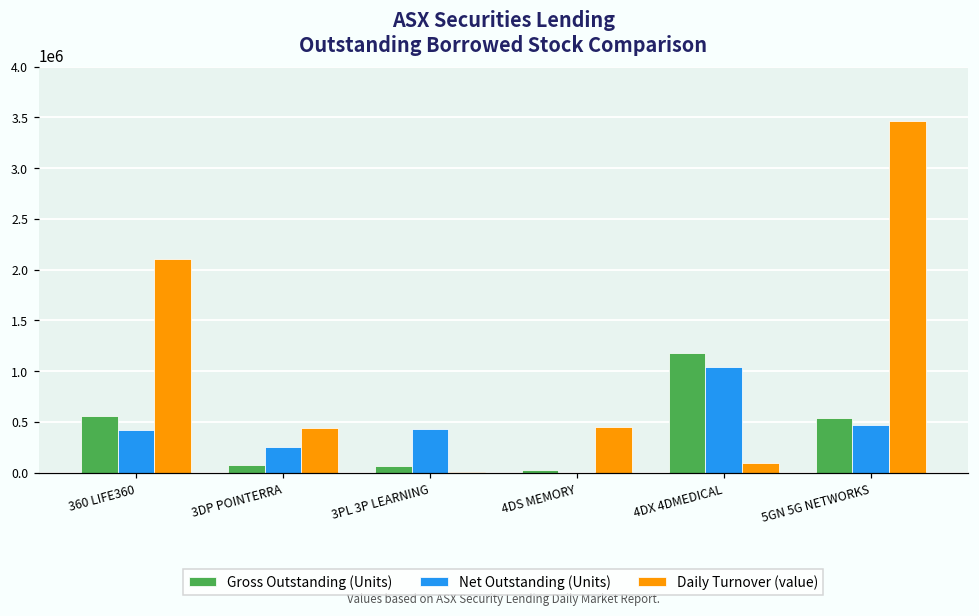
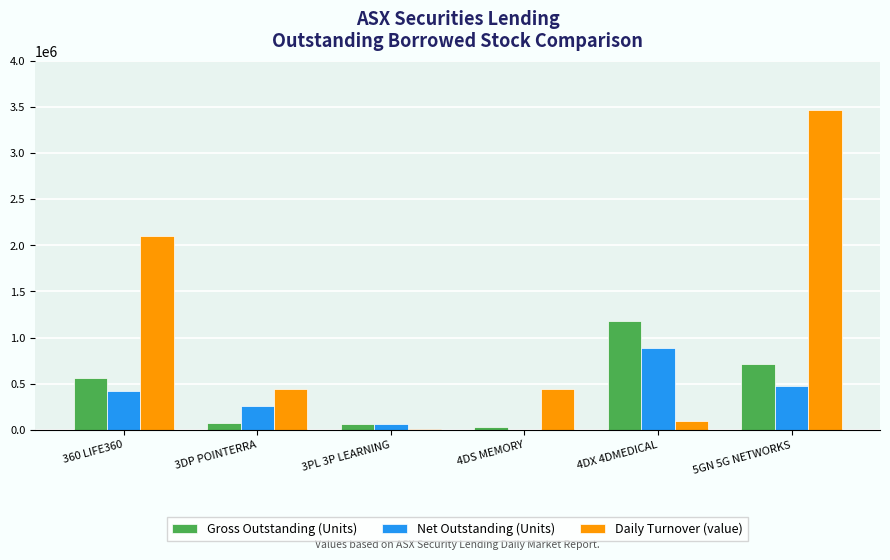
Net Outstanding (Units), 3PL 3P LEARNING: 400000 -> 100000
Net Outstanding (Units), 4DX 4DMEDICAL: 1000000 -> 900000
Gross Outstanding (Units), 5GN 5G NETWORKS: 500000 -> 700000
